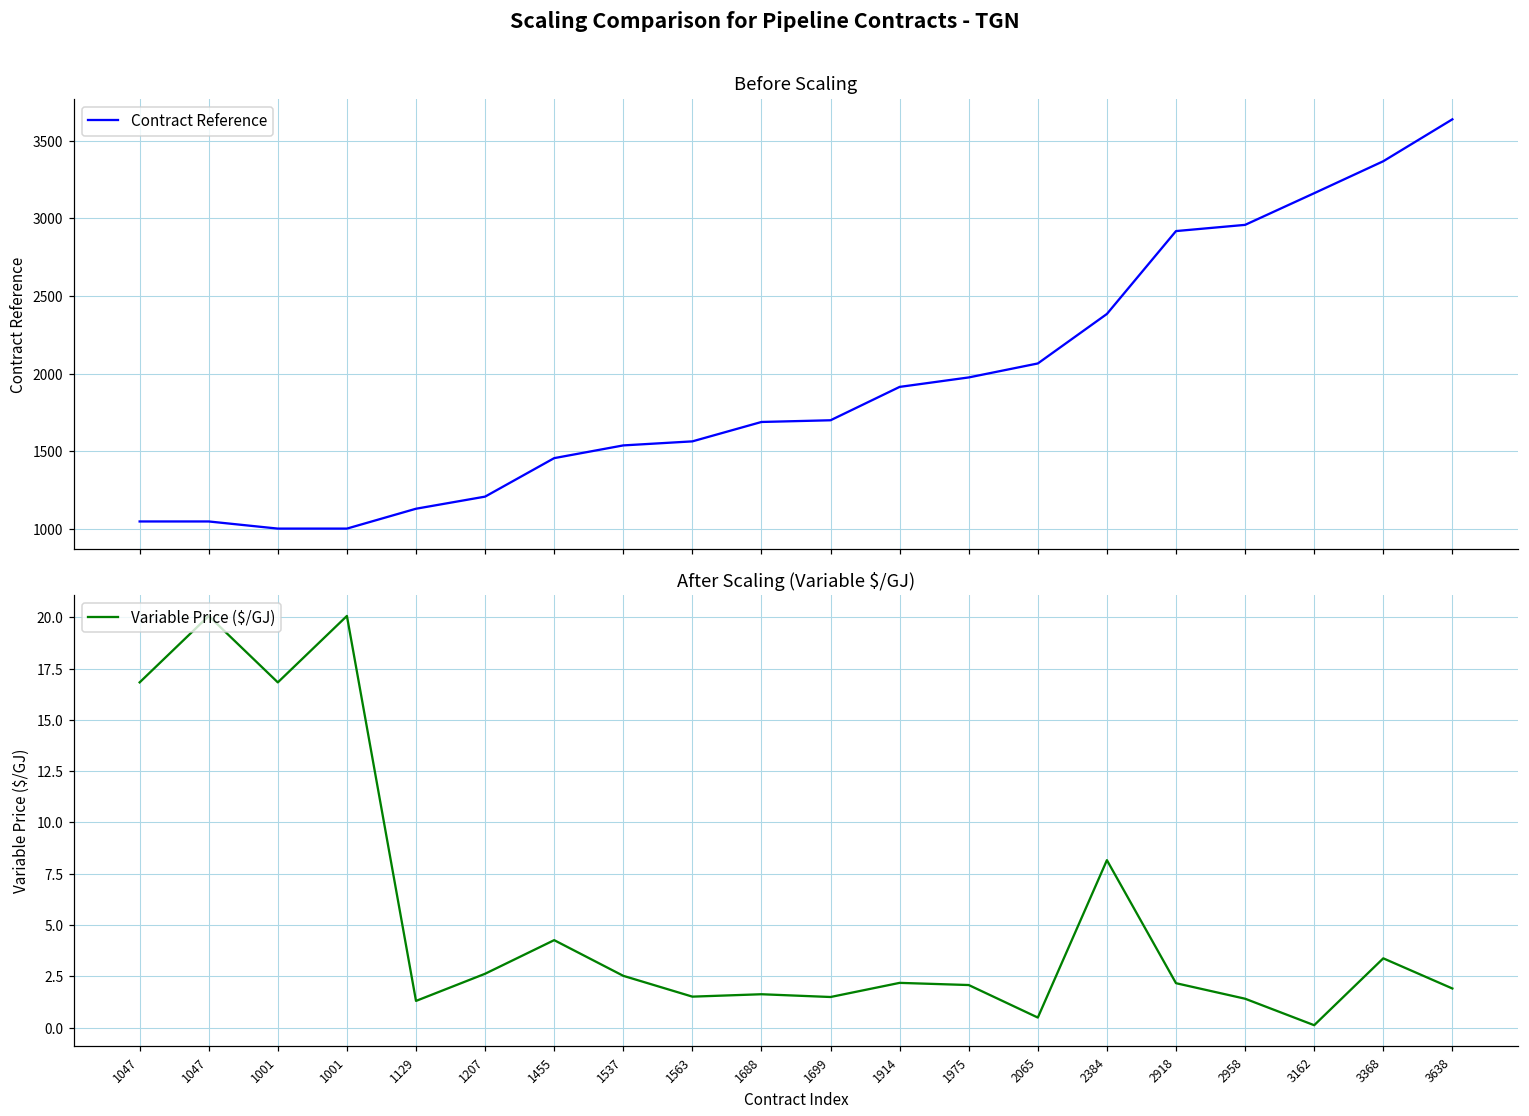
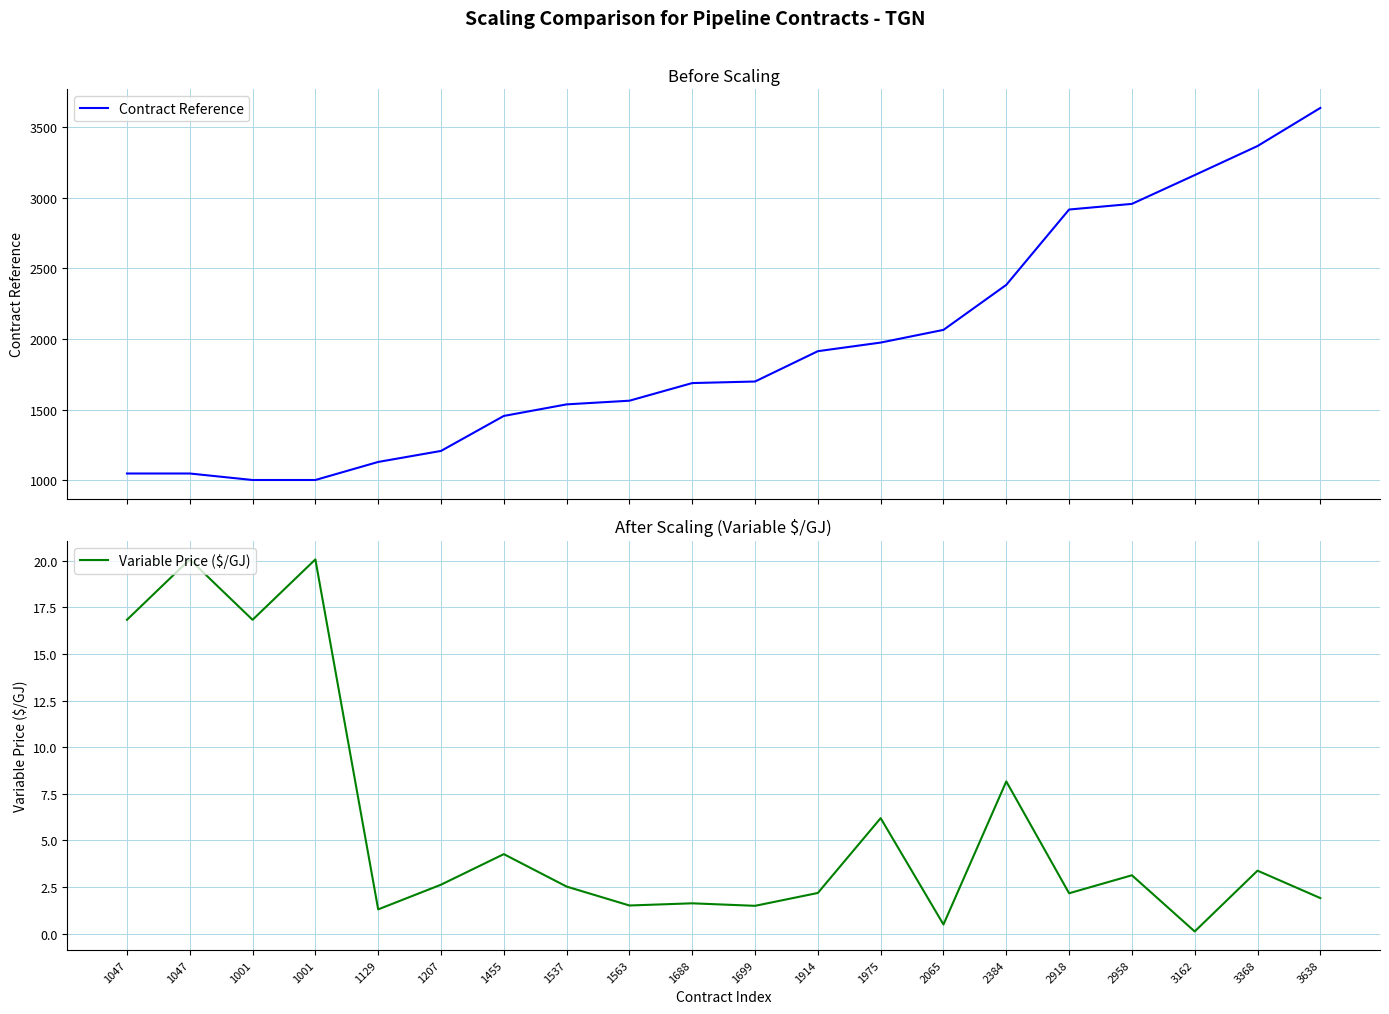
After Scaling (Variable $/GJ), 1975: 2.1 -> 6.2
After Scaling (Variable $/GJ), 2958: 1.4 -> 3.1
